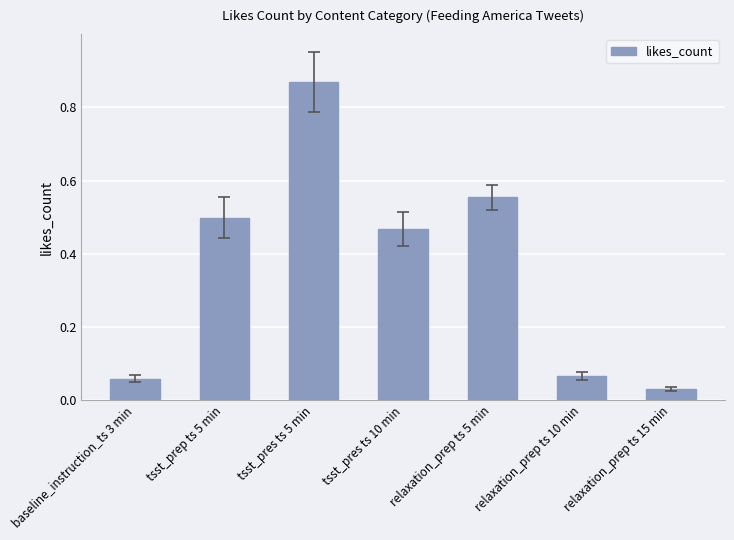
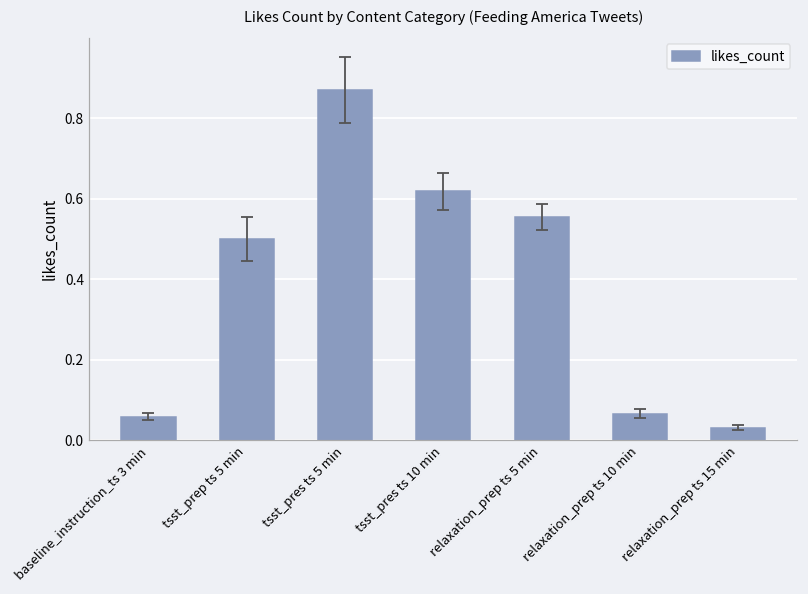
likes_count, tsst_pres ts 10 min: 0.47 -> 0.62
